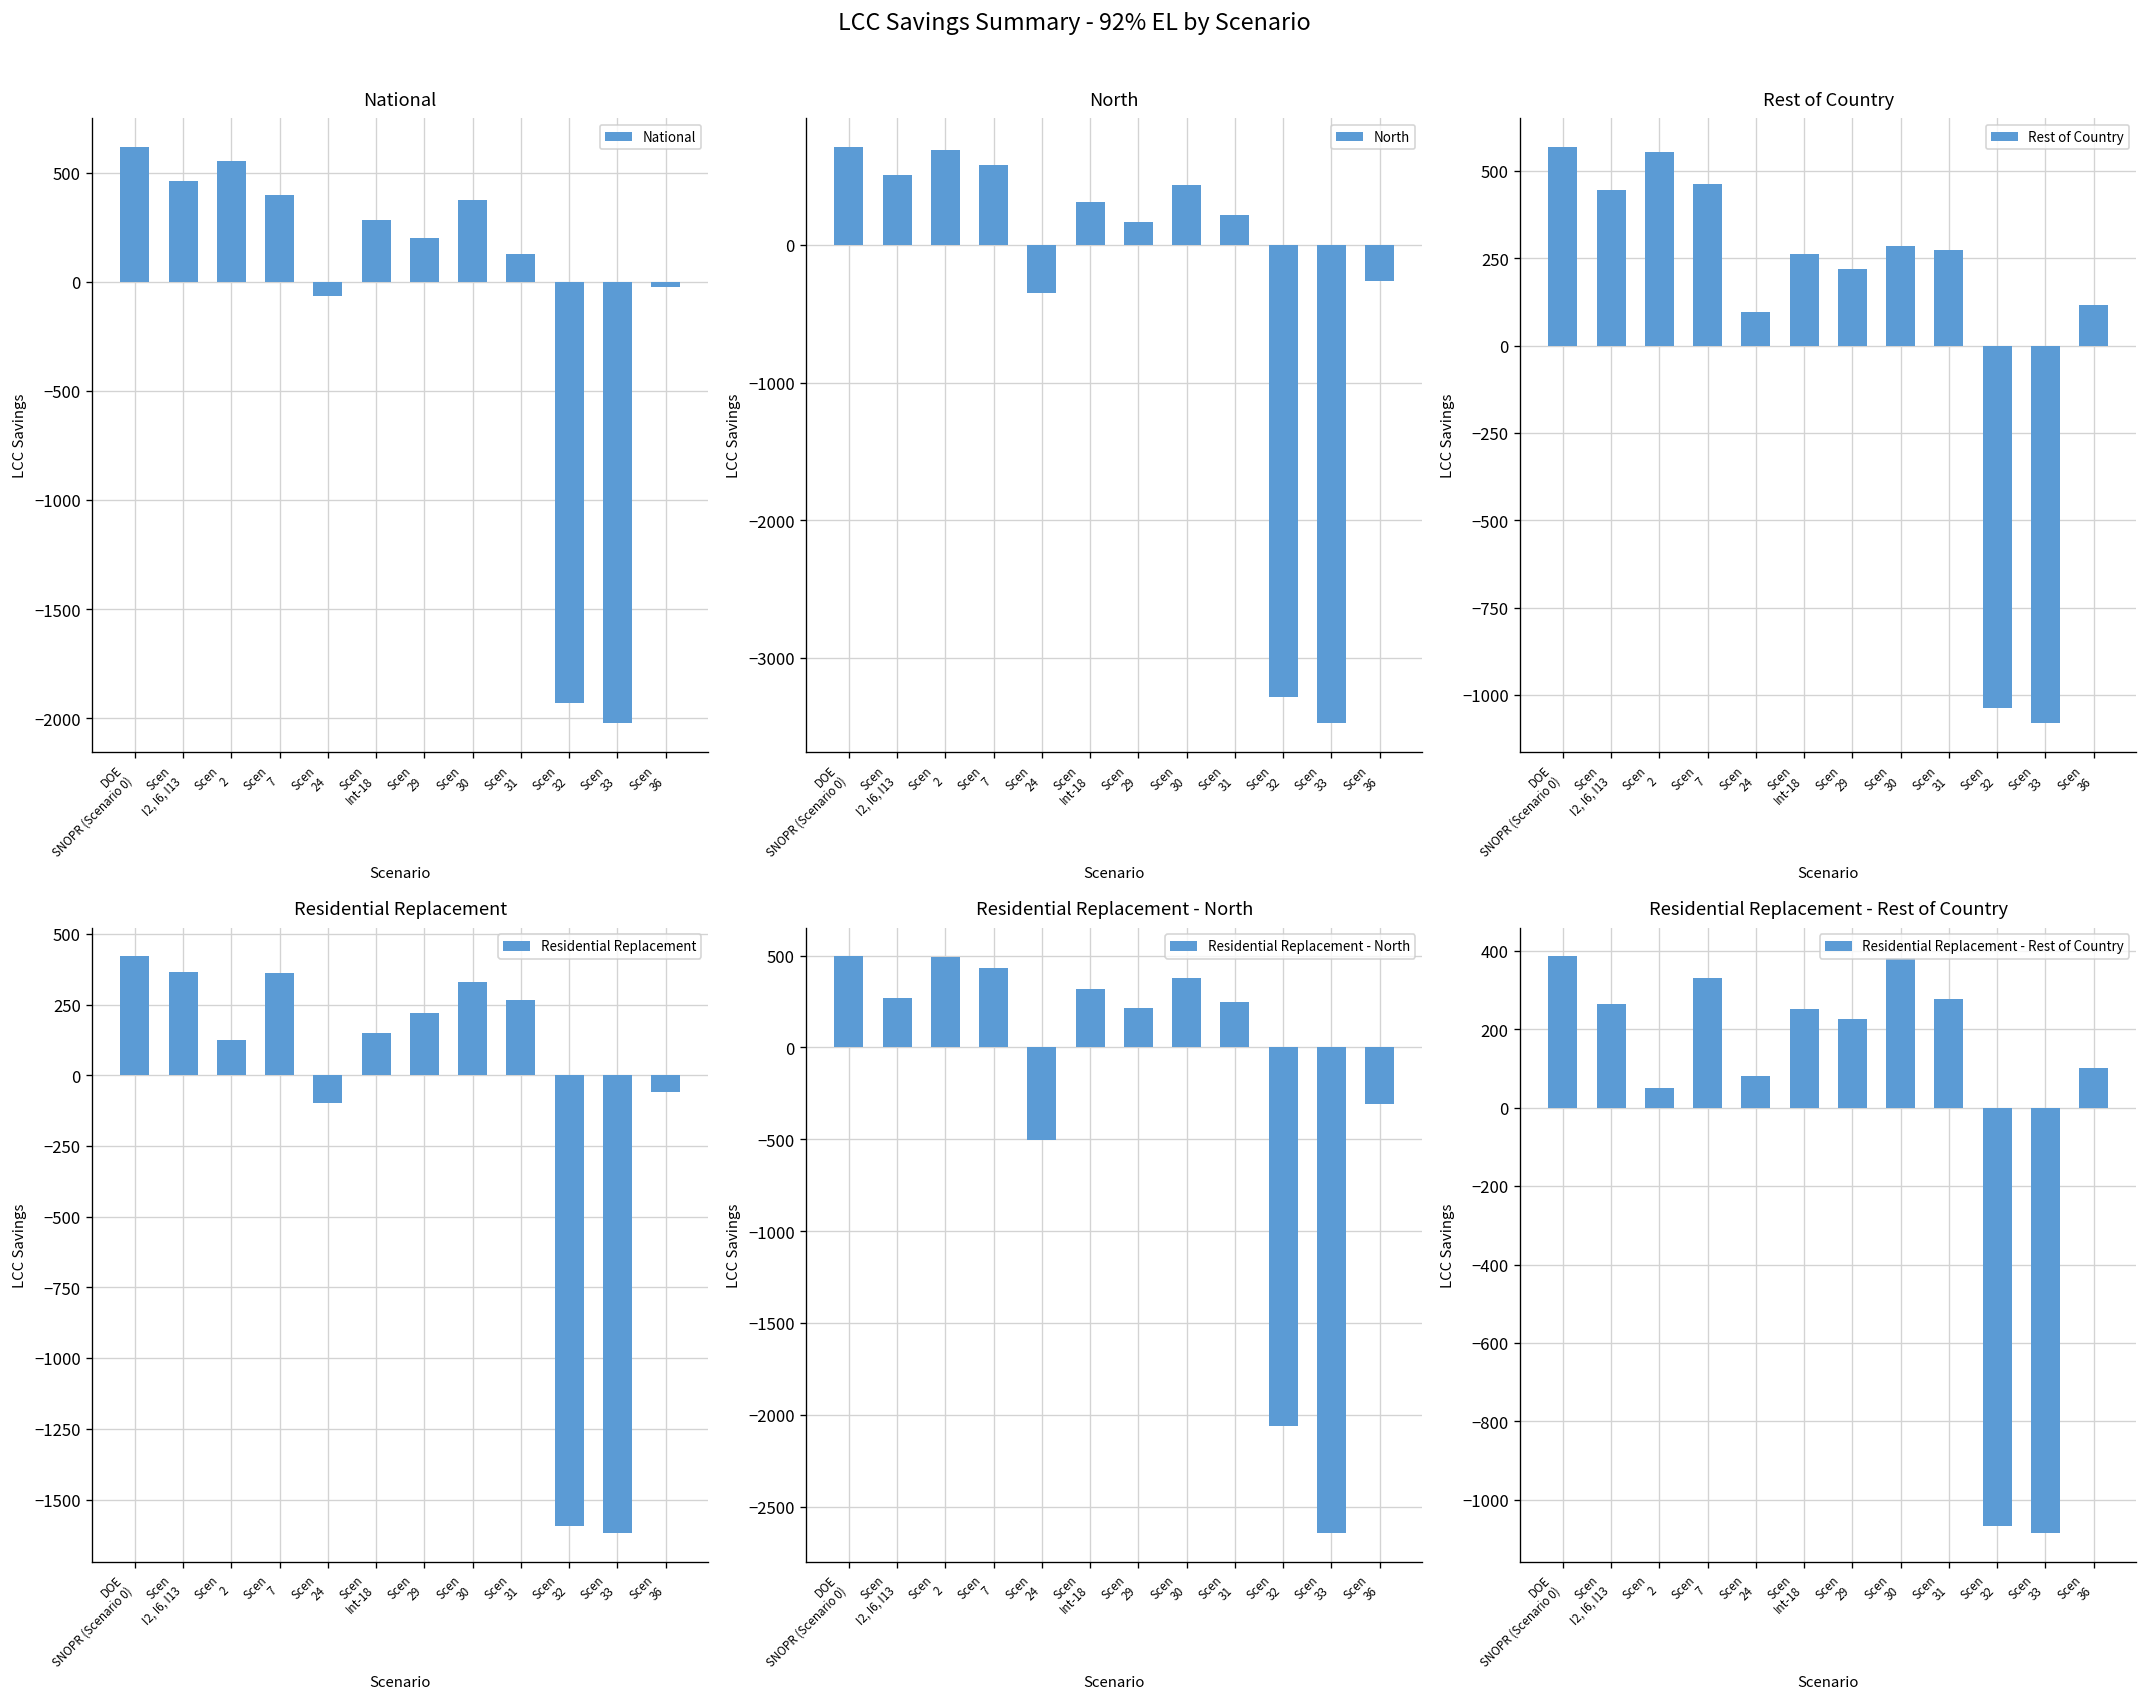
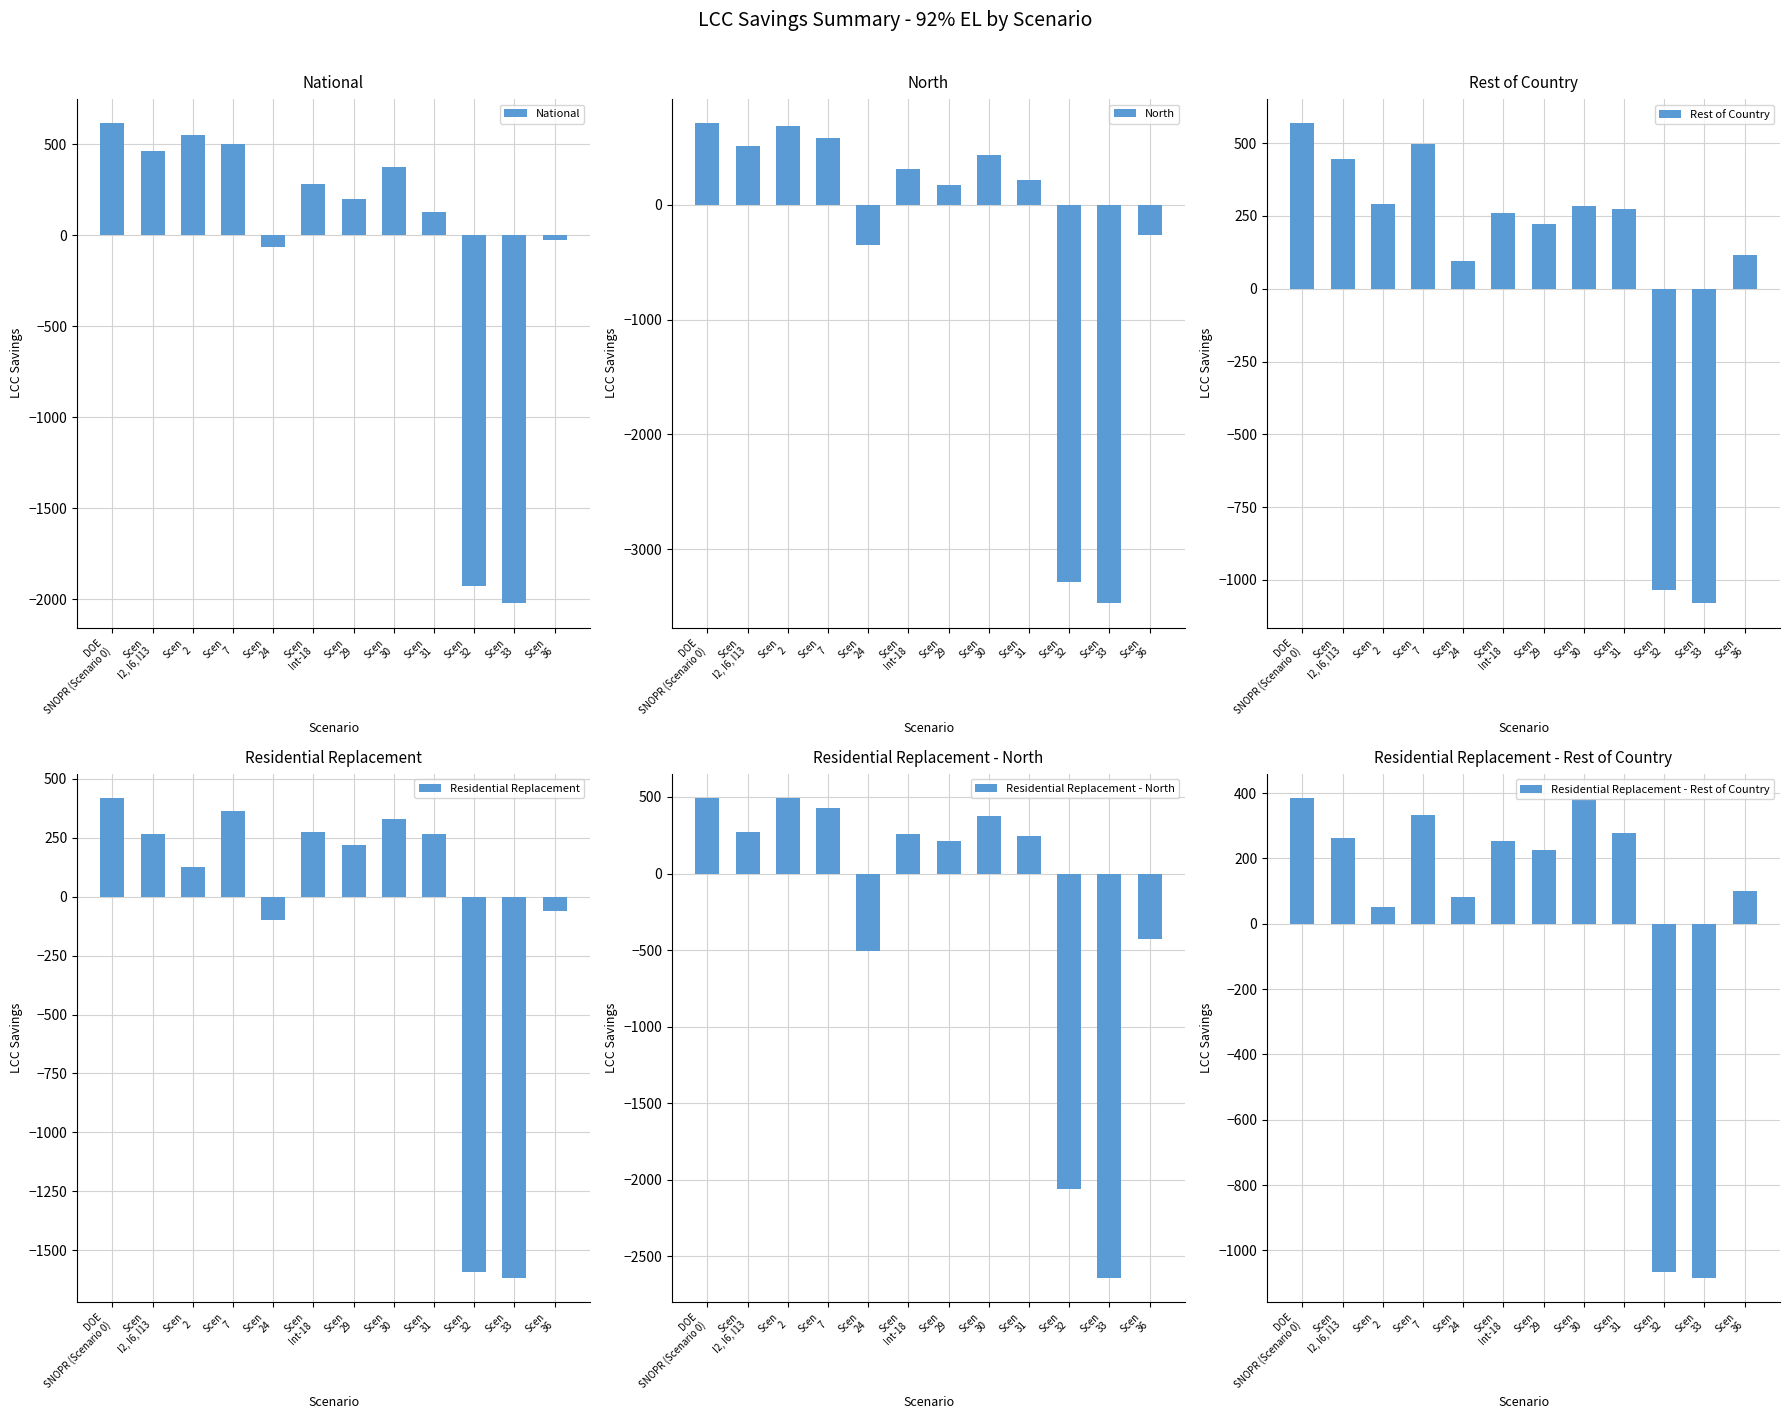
National, Scen 7: 400 -> 500
Rest of Country, Scen 2: 550 -> 290
Rest of Country, Scen 7: 460 -> 500
Residential Replacement, Scen I2, I6, I13: 360 -> 270
Residential Replacement, Scen Int-18: 150 -> 270
Residential Replacement - North, Scen Int-18: 320 -> 260
Residential Replacement - North, Scen 36: -310 -> -430
